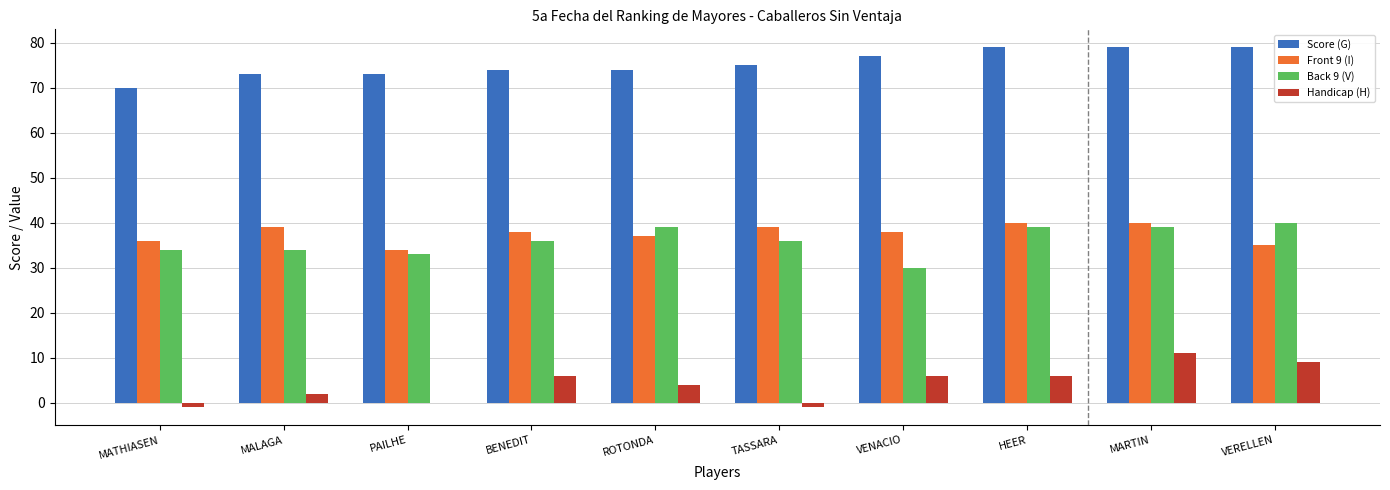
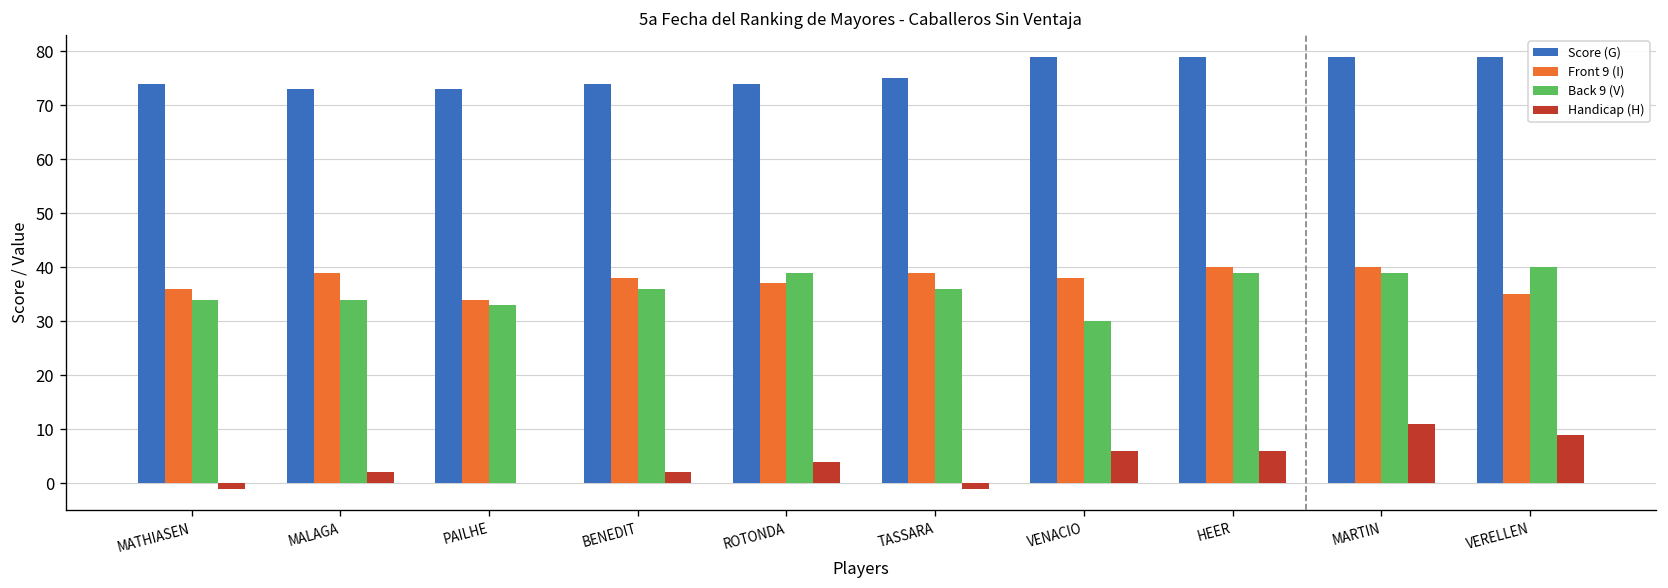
Score (G), MATHIASEN: 70 -> 74
Handicap (H), BENEDIT: 6 -> 2
Score (G), VENACIO: 77 -> 79
